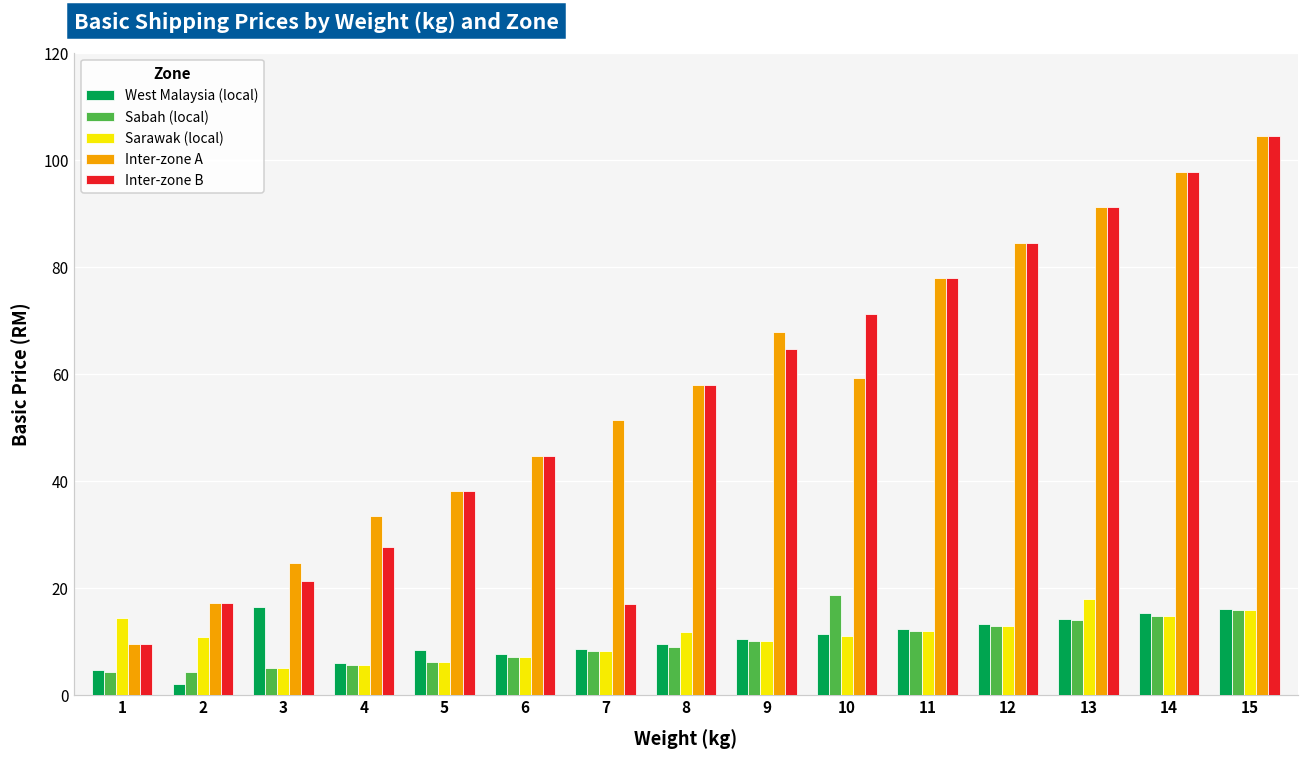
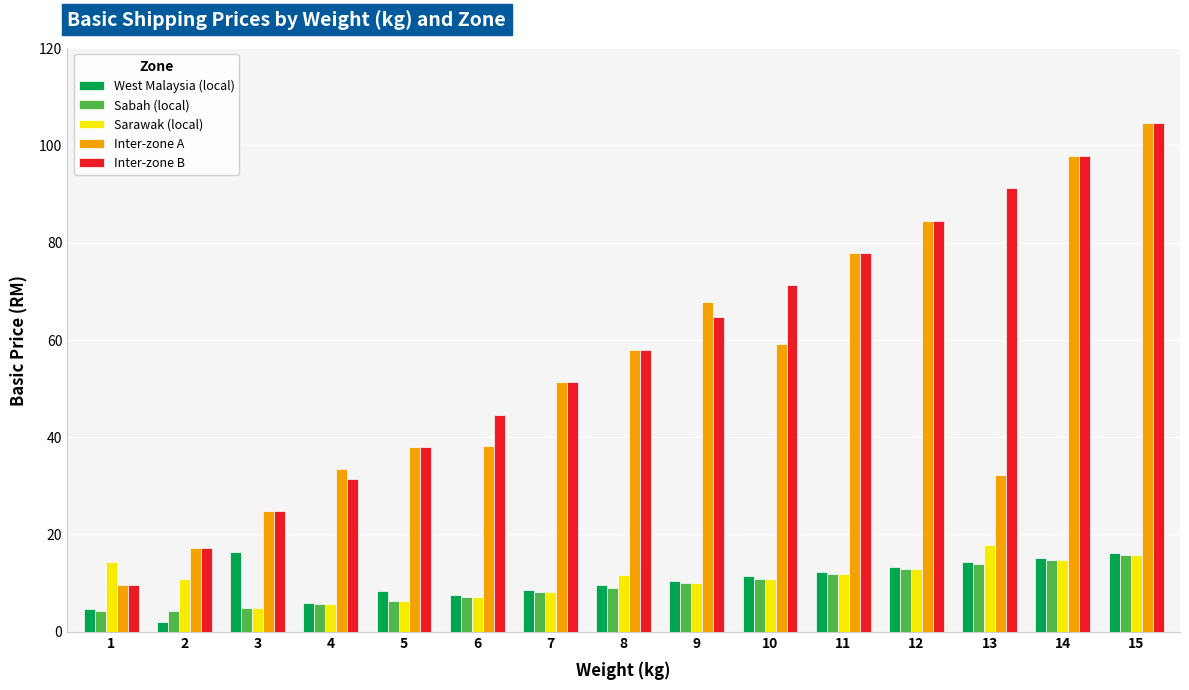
Inter-zone B, 3: 21 -> 25
Inter-zone B, 4: 28 -> 31
Inter-zone A, 6: 45 -> 38
Inter-zone B, 7: 17 -> 51
Sabah (local), 10: 19 -> 11
Inter-zone A, 13: 91 -> 32
